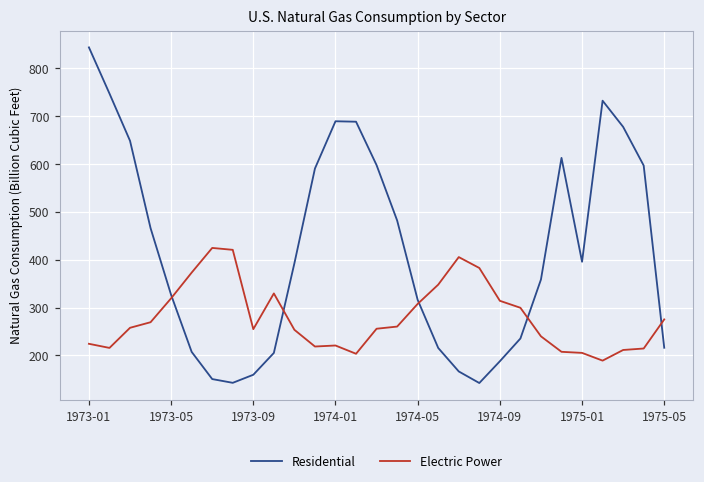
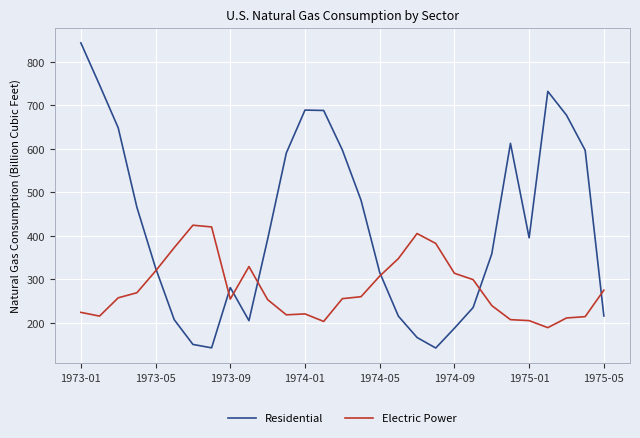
Residential, 1973-09: 160 -> 280
